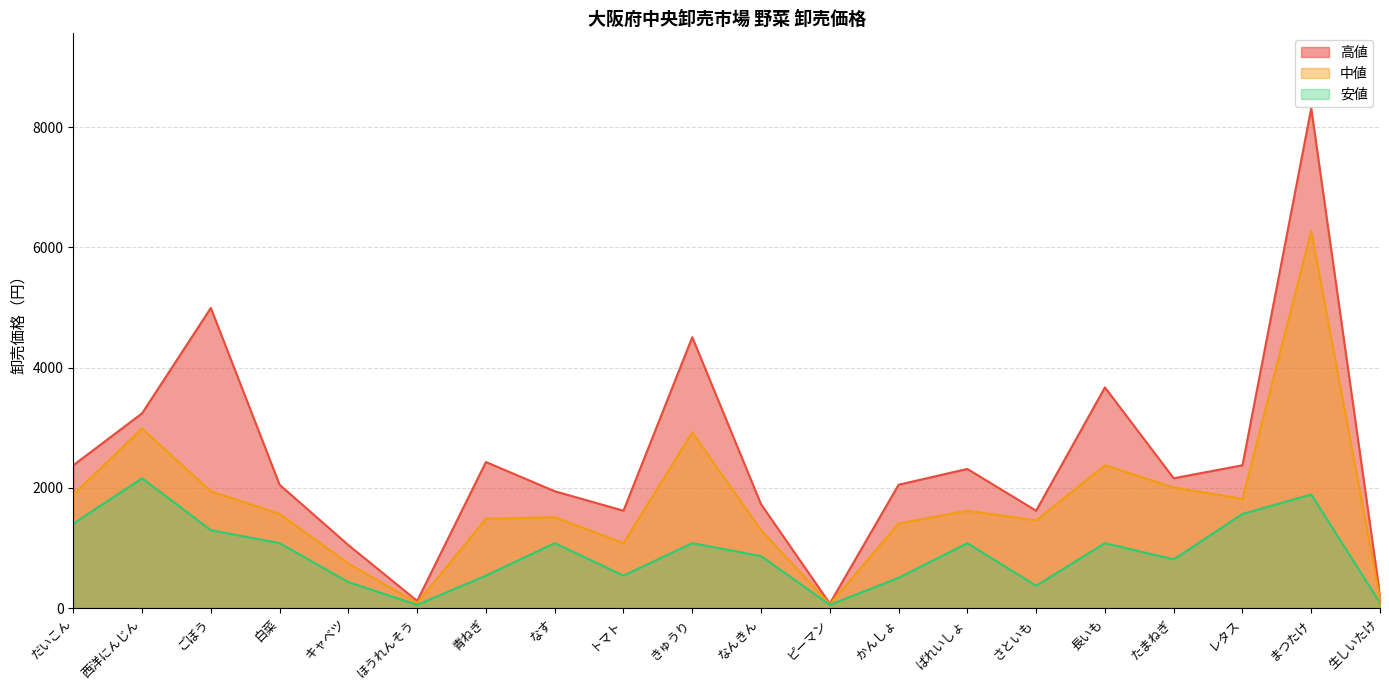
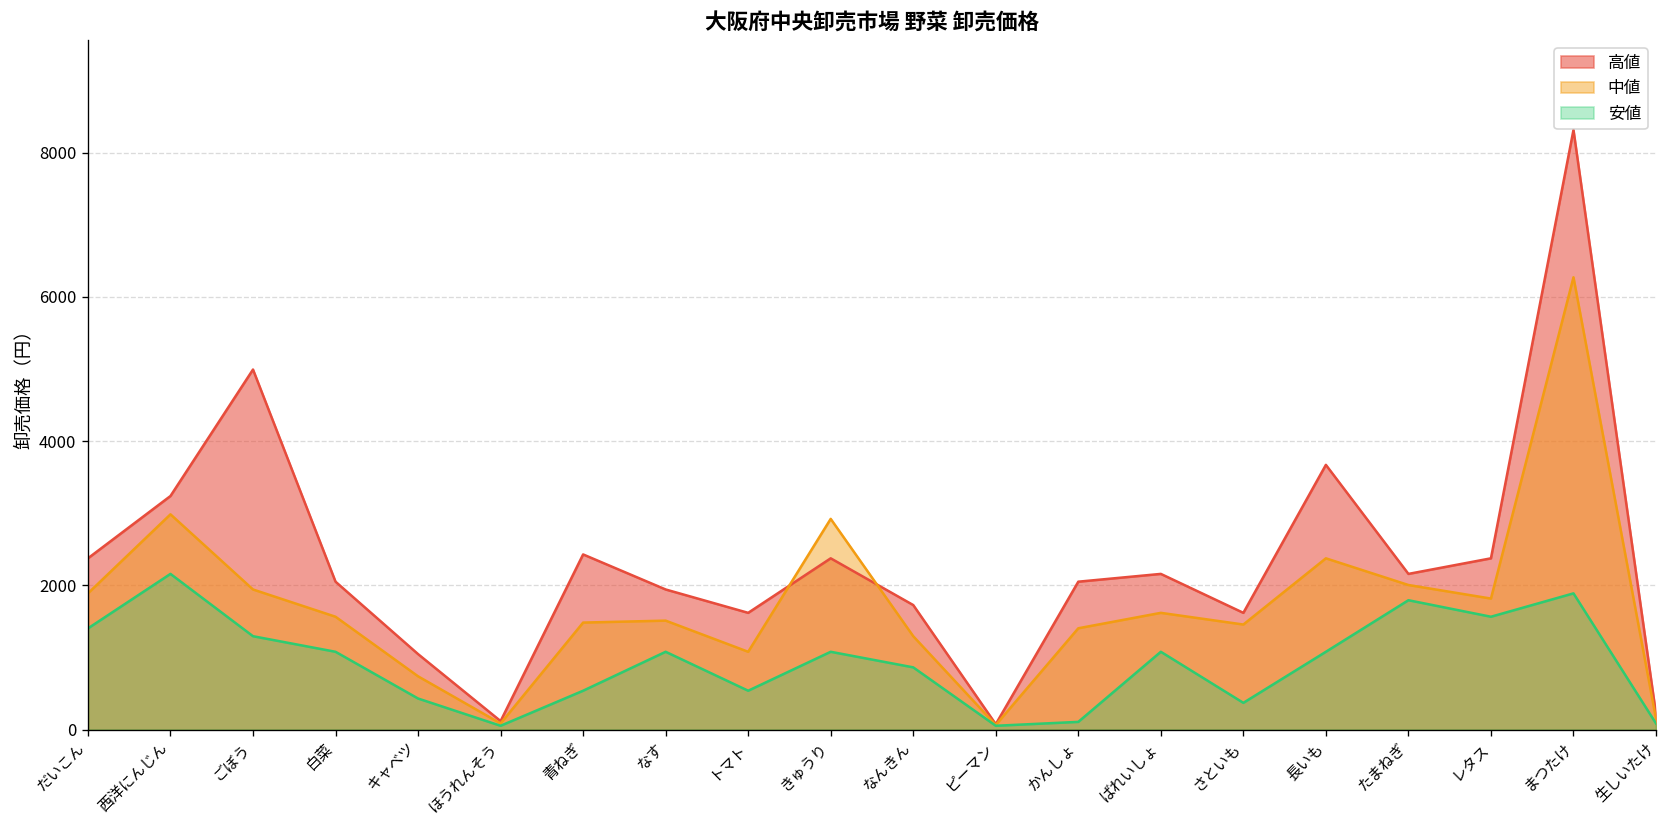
高値, きゅうり: 4500 -> 2400
安値, かんしょ: 500 -> 100
高値, ばれいしょ: 2300 -> 2200
安値, たまねぎ: 800 -> 1800
